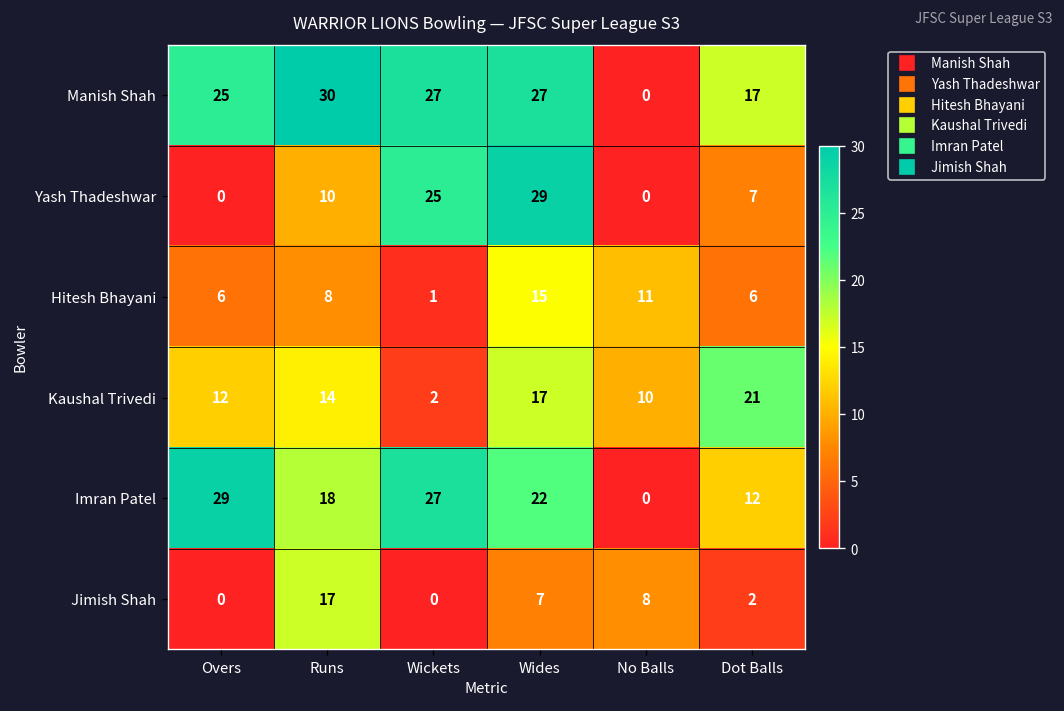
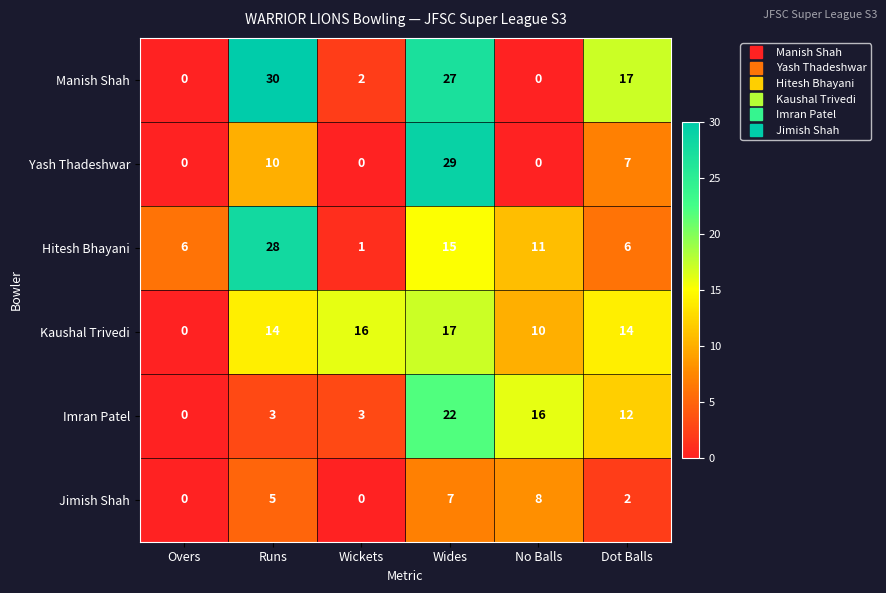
Manish Shah, Overs: 25 -> 0
Manish Shah, Wickets: 27 -> 2
Yash Thadeshwar, Wickets: 25 -> 0
Hitesh Bhayani, Runs: 8 -> 28
Kaushal Trivedi, Overs: 12 -> 0
Kaushal Trivedi, Wickets: 2 -> 16
Kaushal Trivedi, Dot Balls: 21 -> 14
Imran Patel, Overs: 29 -> 0
Imran Patel, Runs: 18 -> 3
Imran Patel, Wickets: 27 -> 3
Imran Patel, No Balls: 0 -> 16
Jimish Shah, Runs: 17 -> 5
